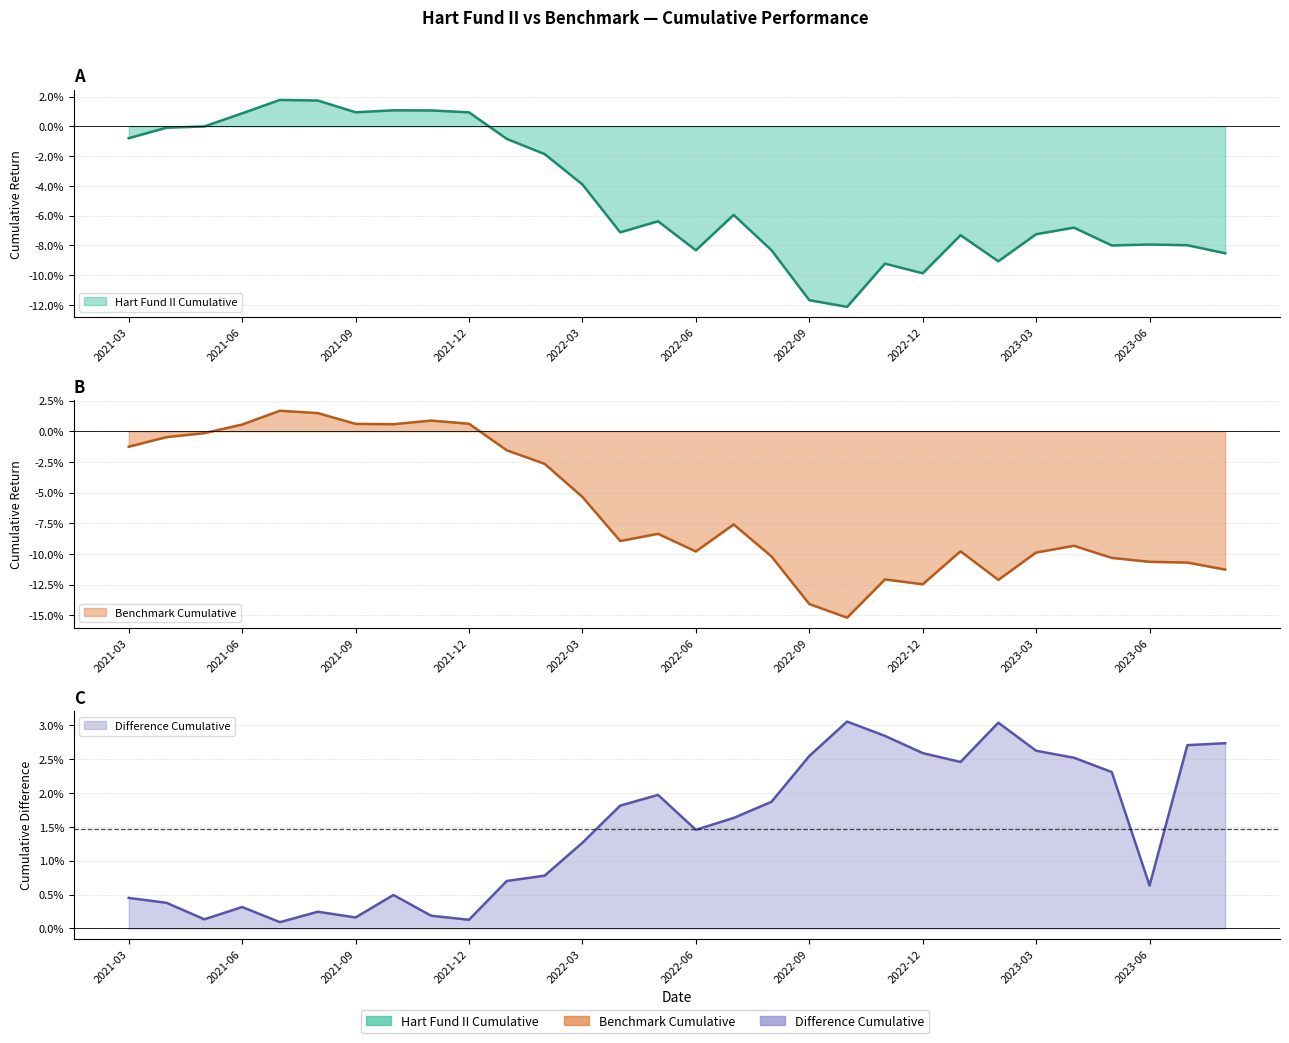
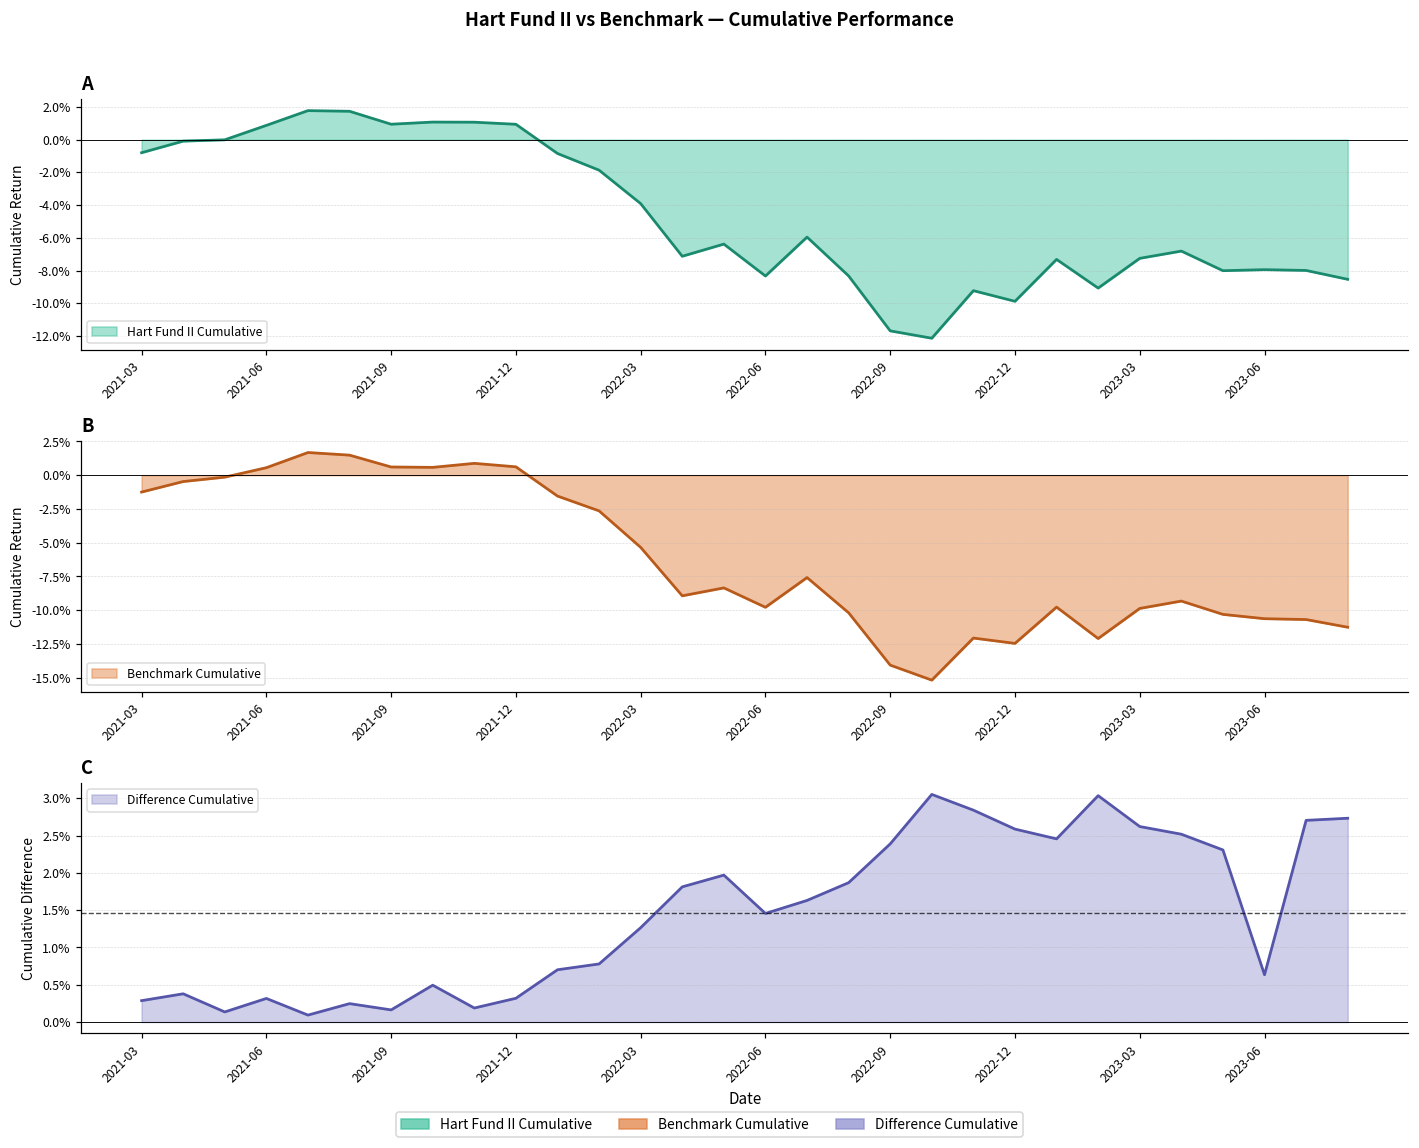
C, 2021-03: 0.5% -> 0.3%
C, 2021-12: 0.1% -> 0.3%
C, 2022-09: 2.5% -> 2.4%
